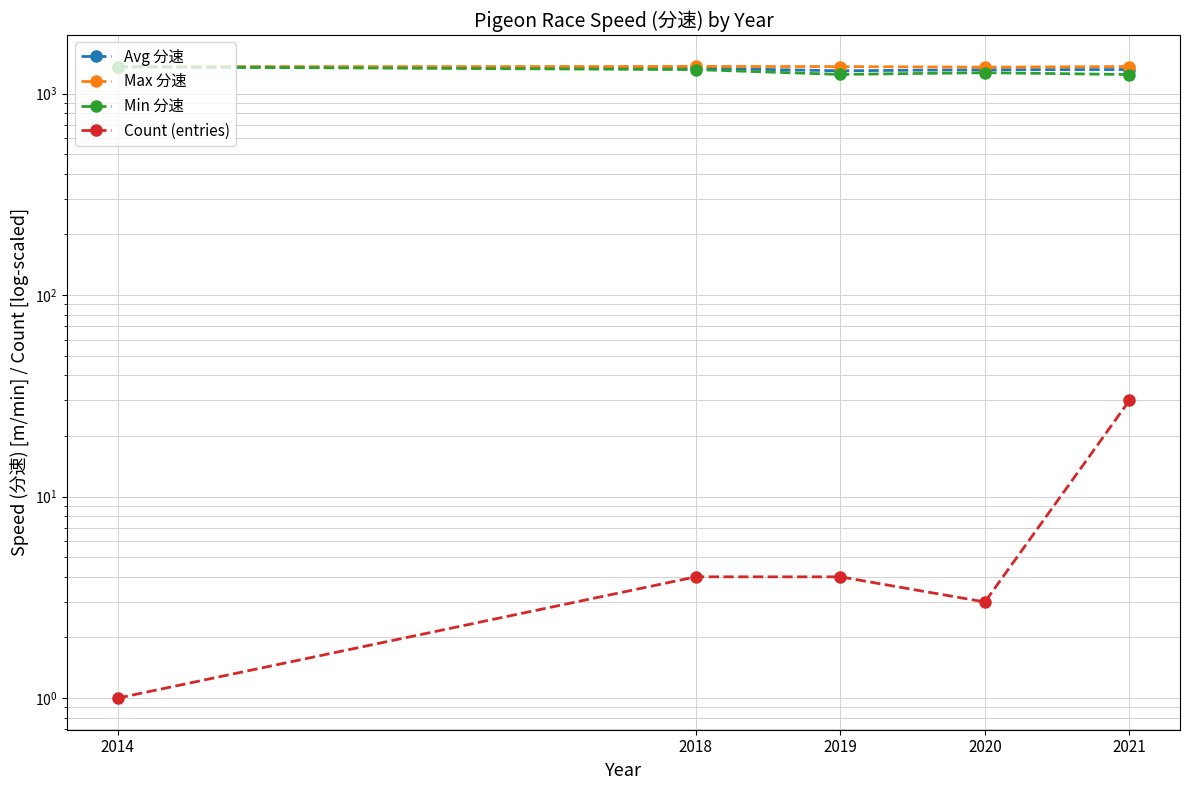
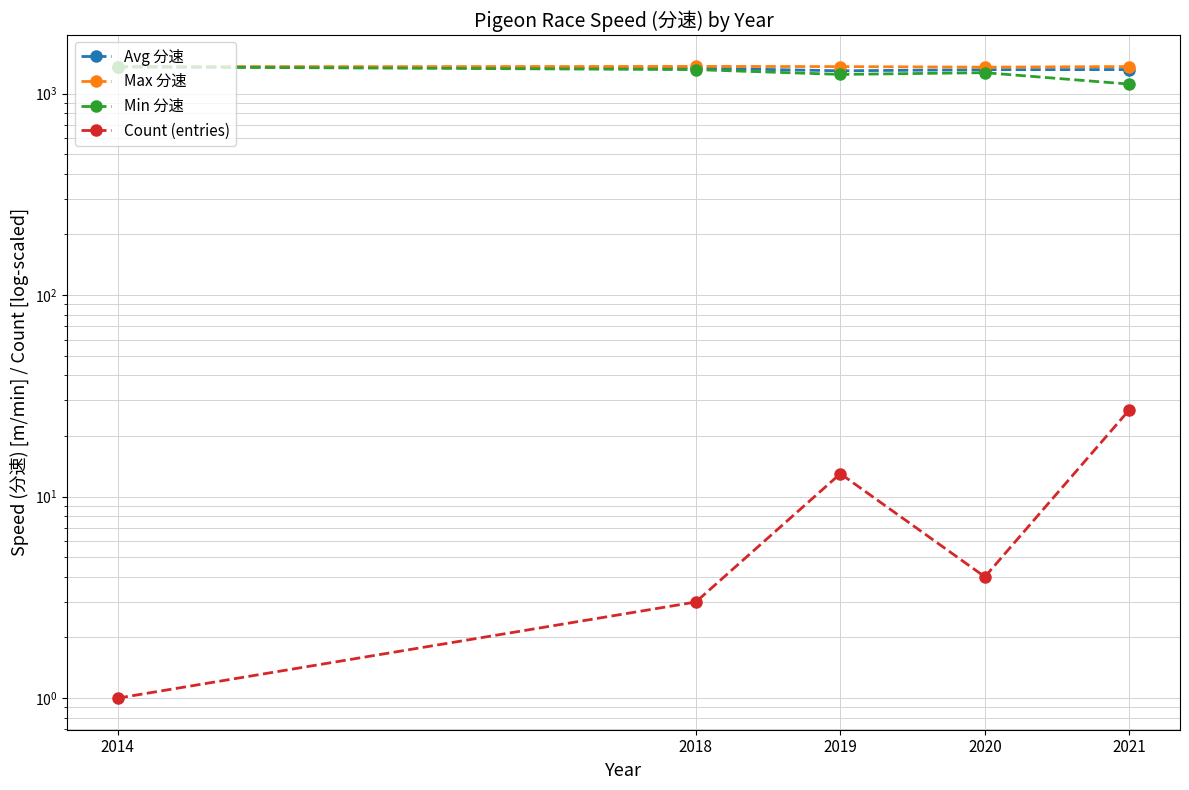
Count (entries), 2018: 4 -> 3
Count (entries), 2019: 4 -> 13
Count (entries), 2020: 3 -> 4
Min 分速, 2021: 1200 -> 1100
Count (entries), 2021: 30 -> 27
